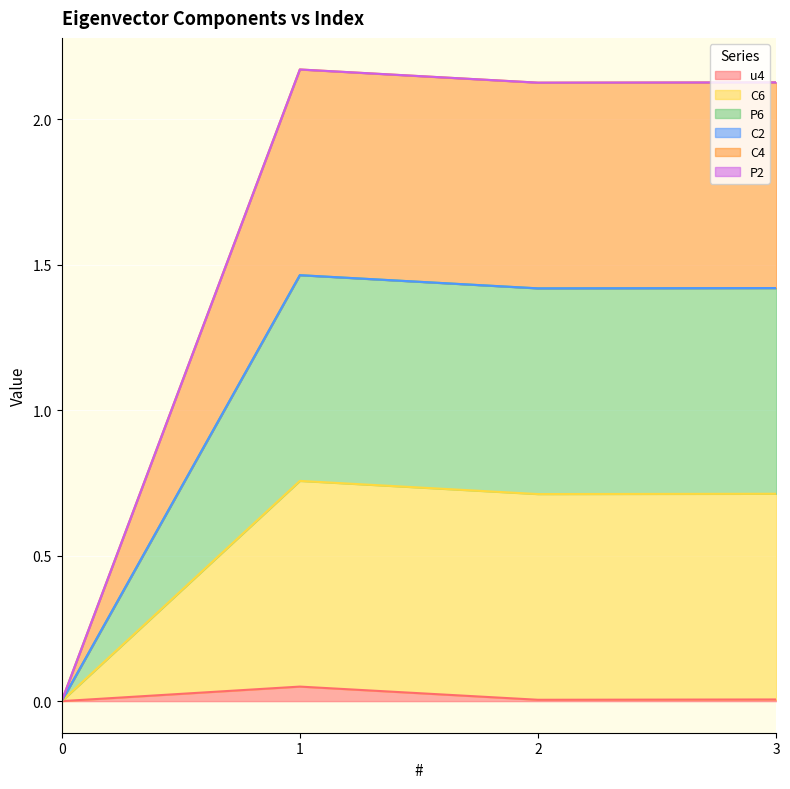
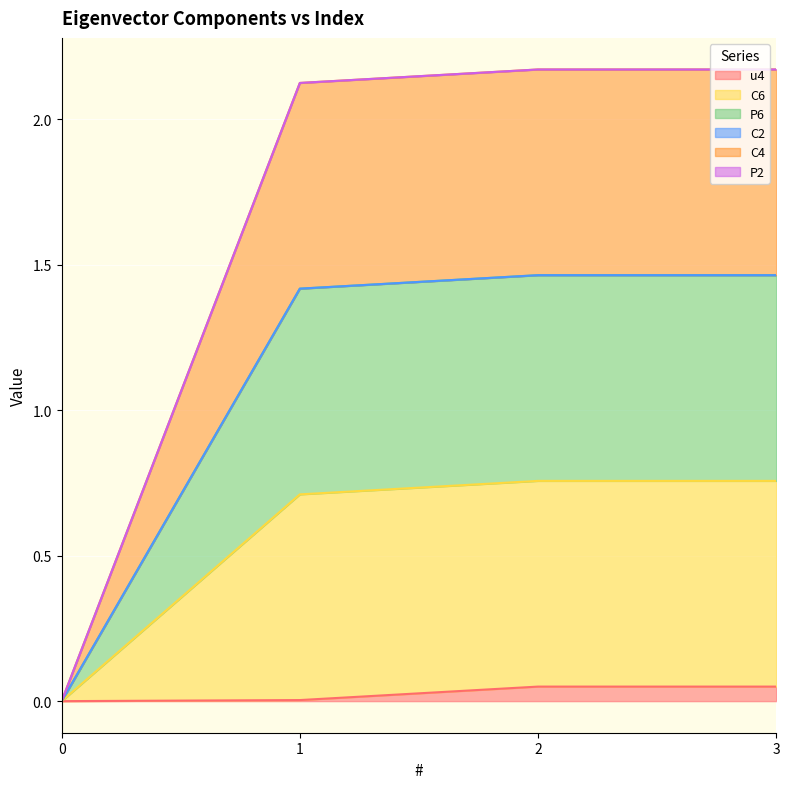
u4, 1: 0.05 -> 0.00
u4, 2: 0.00 -> 0.05
u4, 3: 0.01 -> 0.05
